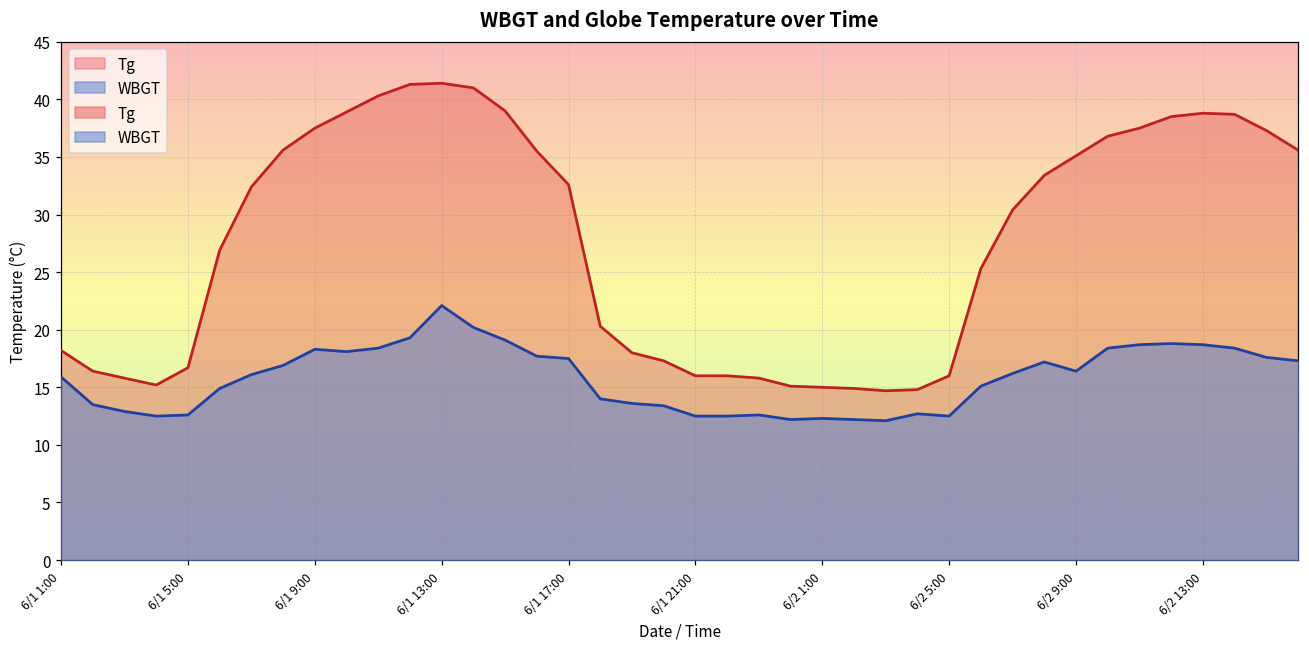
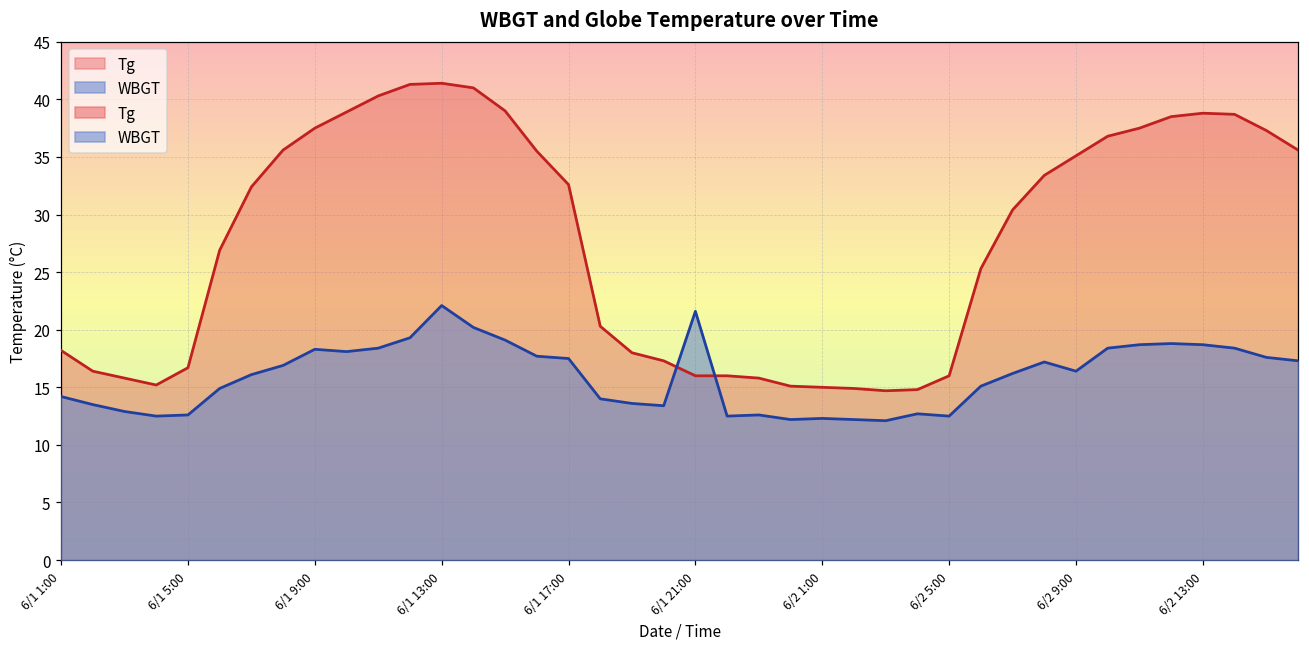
WBGT, 6/1 1:00: 15.9 -> 14.2
WBGT, 6/1 21:00: 12.5 -> 21.6
